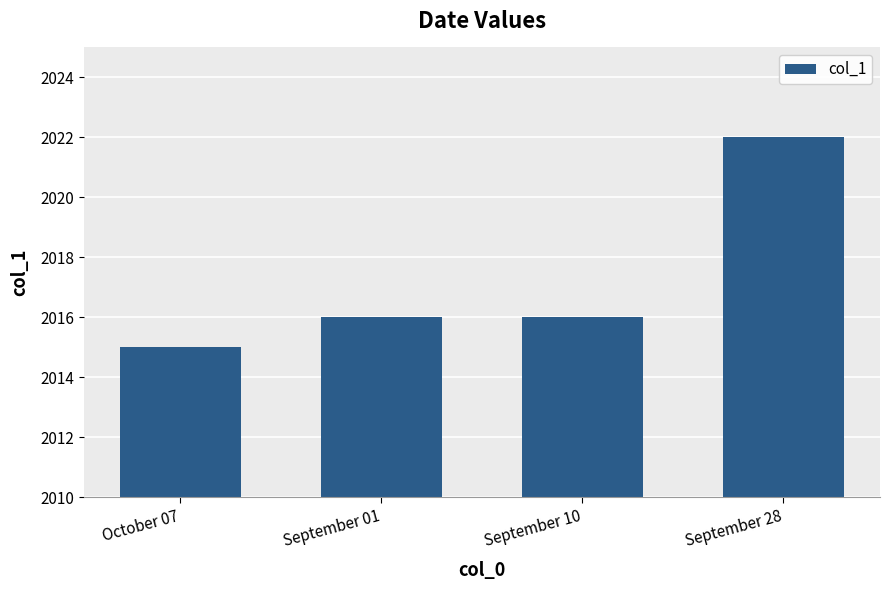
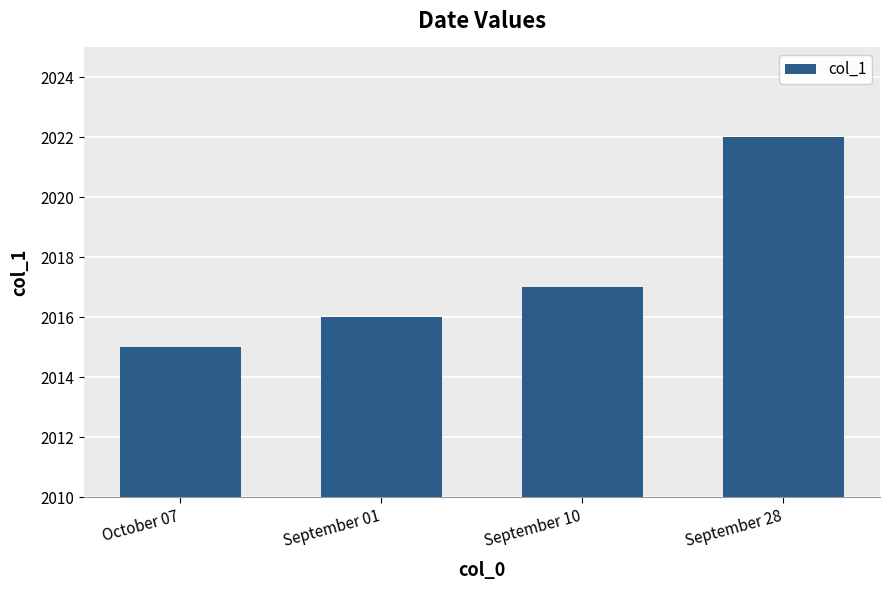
September 10: 2016 -> 2017
